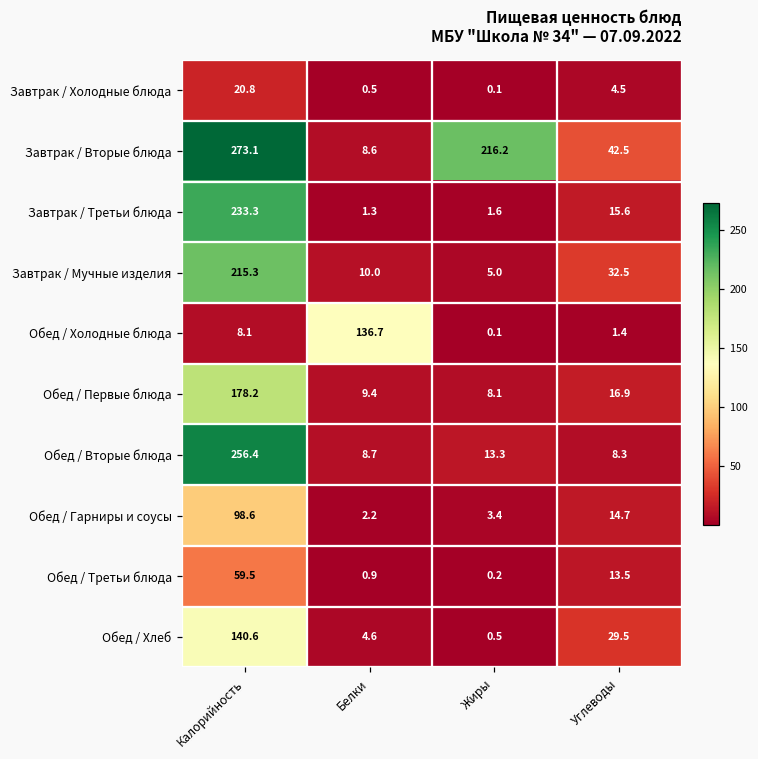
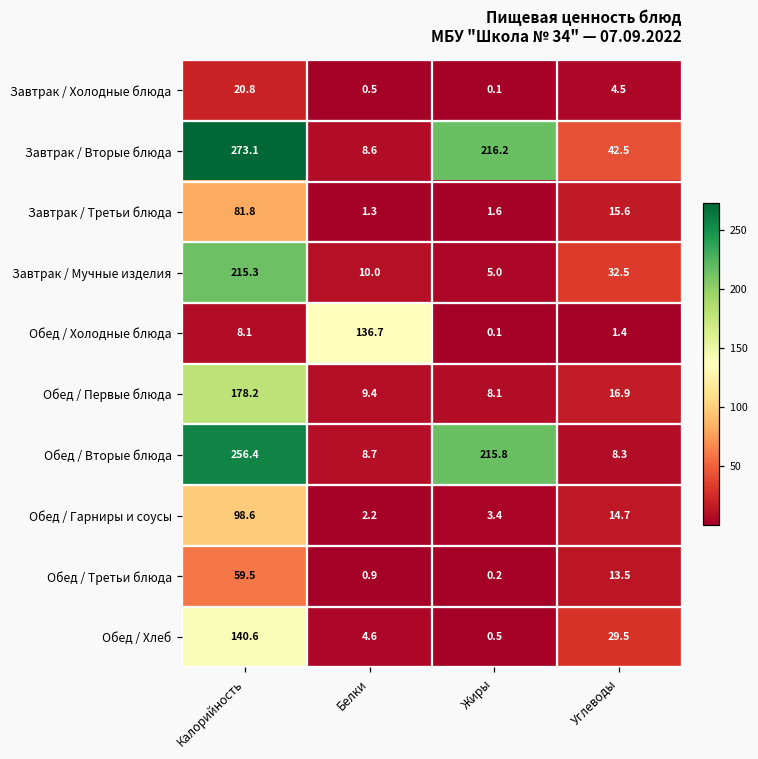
Завтрак / Третьи блюда, Калорийность: 233.3 -> 81.8
Обед / Вторые блюда, Жиры: 13.3 -> 215.8
